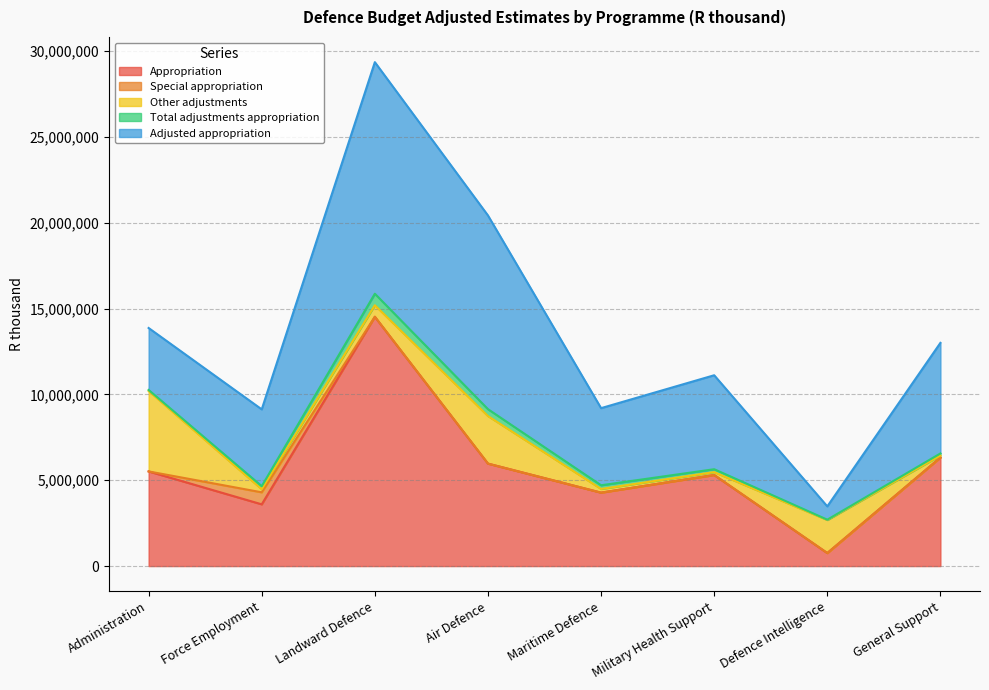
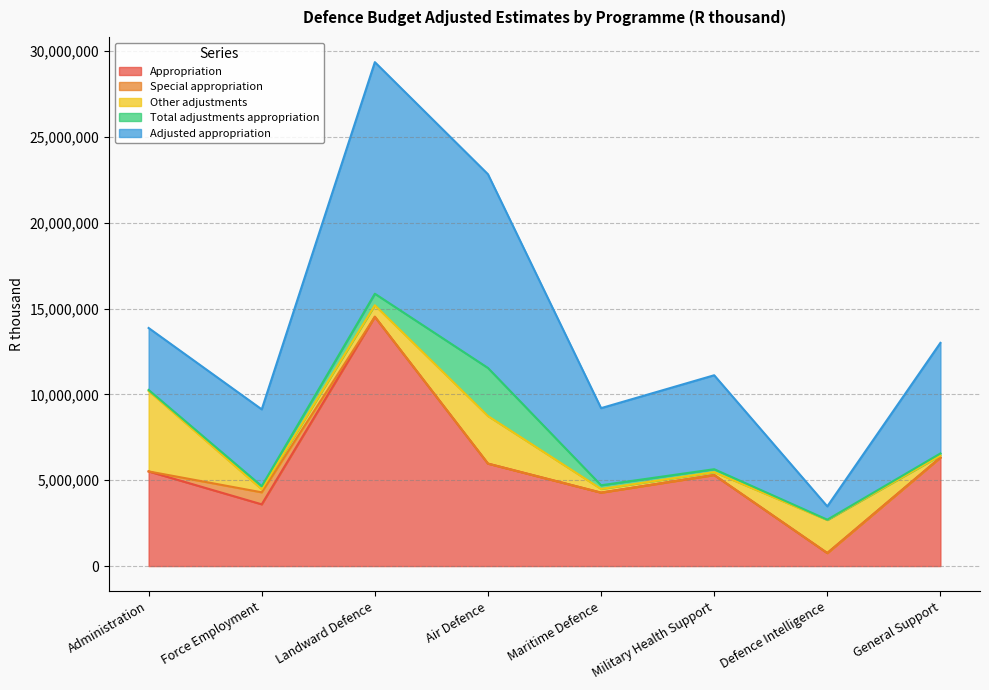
Total adjustments appropriation, Air Defence: 400,000 -> 2,800,000
